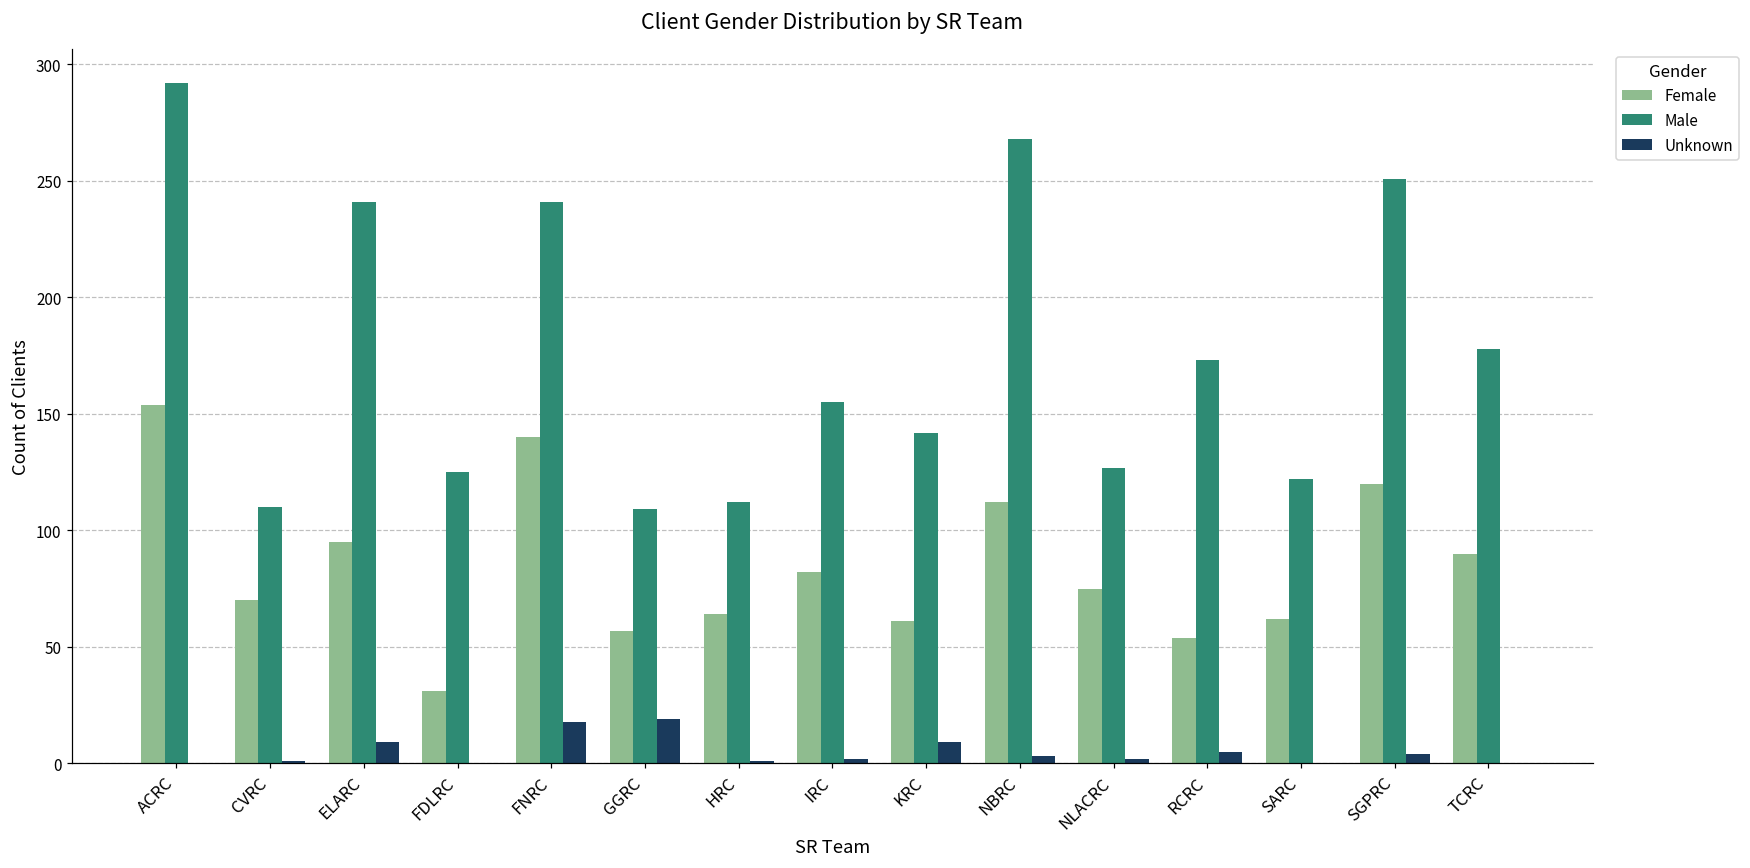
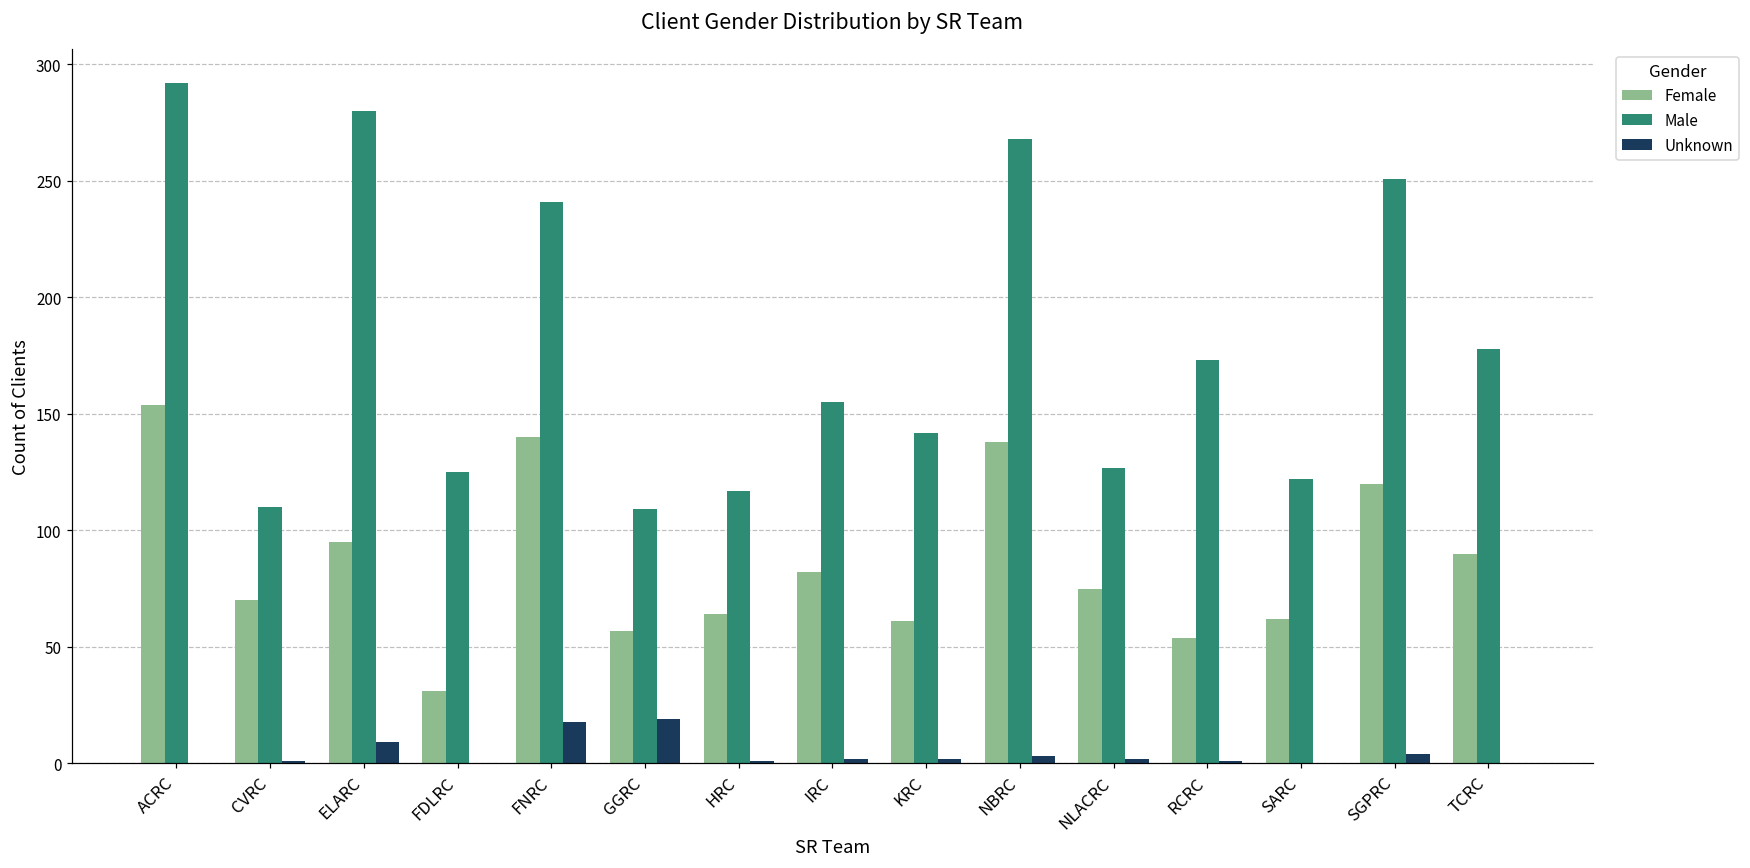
Male, ELARC: 241 -> 280
Male, HRC: 112 -> 117
Unknown, KRC: 9 -> 2
Female, NBRC: 112 -> 138
Unknown, RCRC: 5 -> 1
